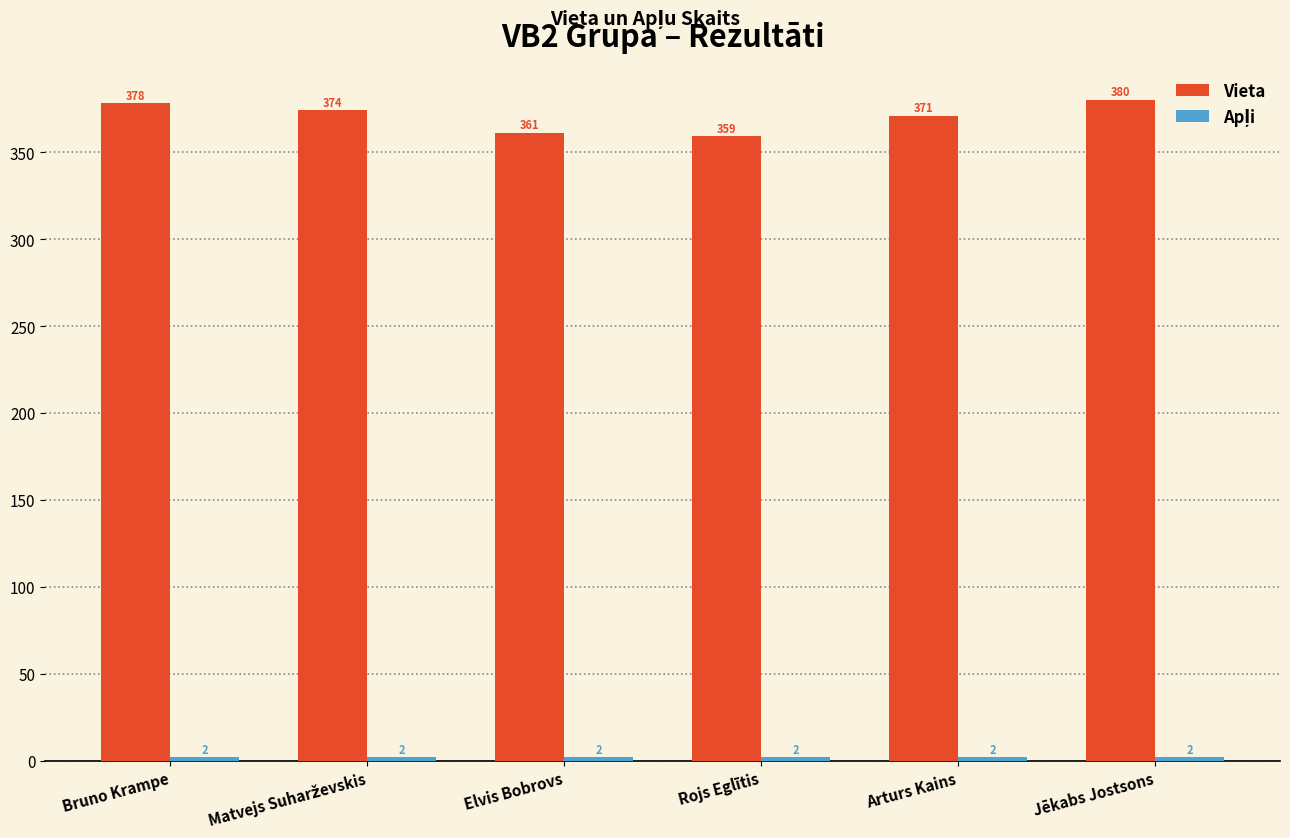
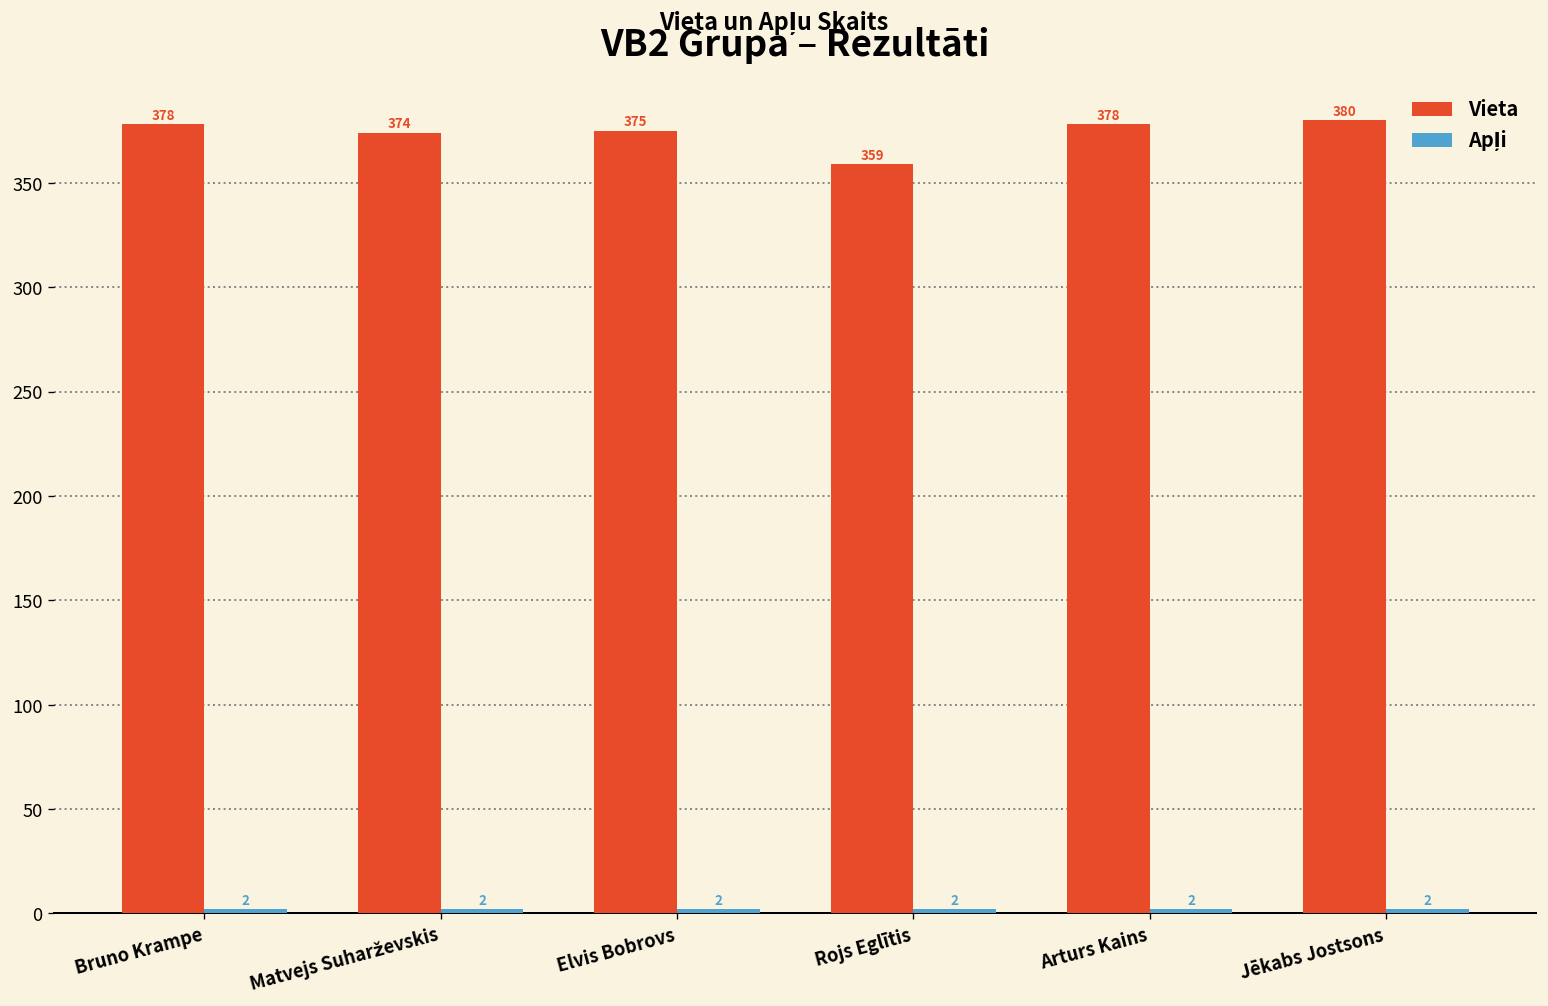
Vieta, Elvis Bobrovs: 361 -> 375
Vieta, Arturs Kains: 371 -> 378
